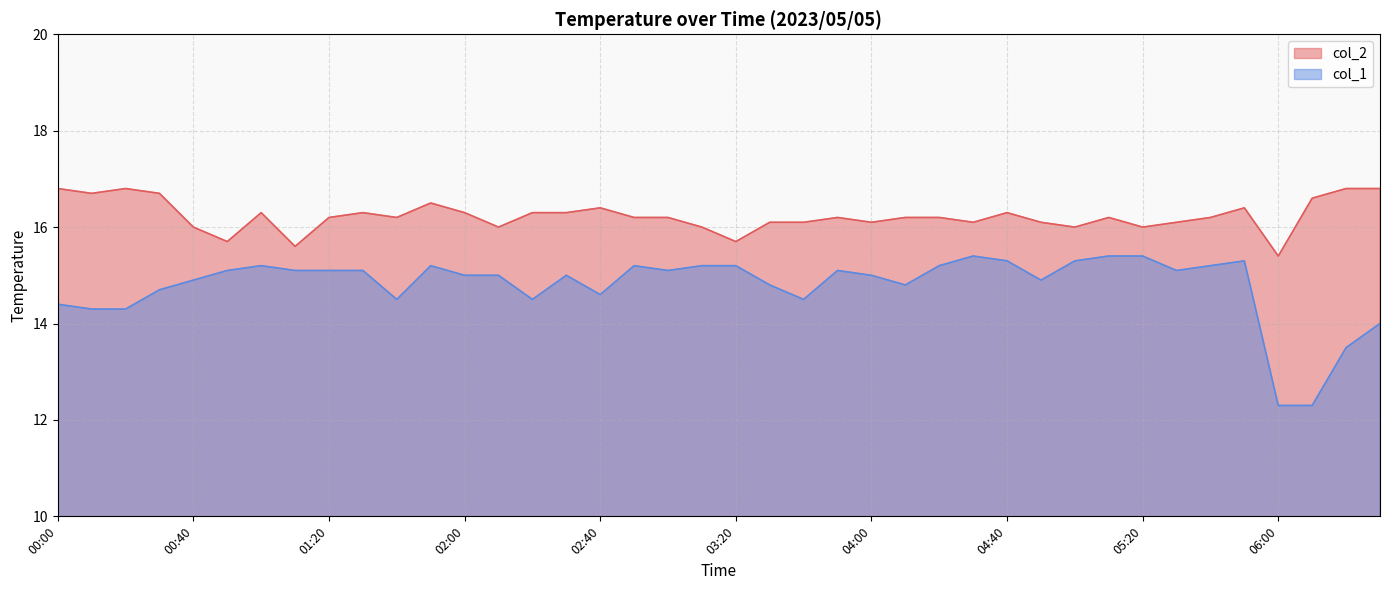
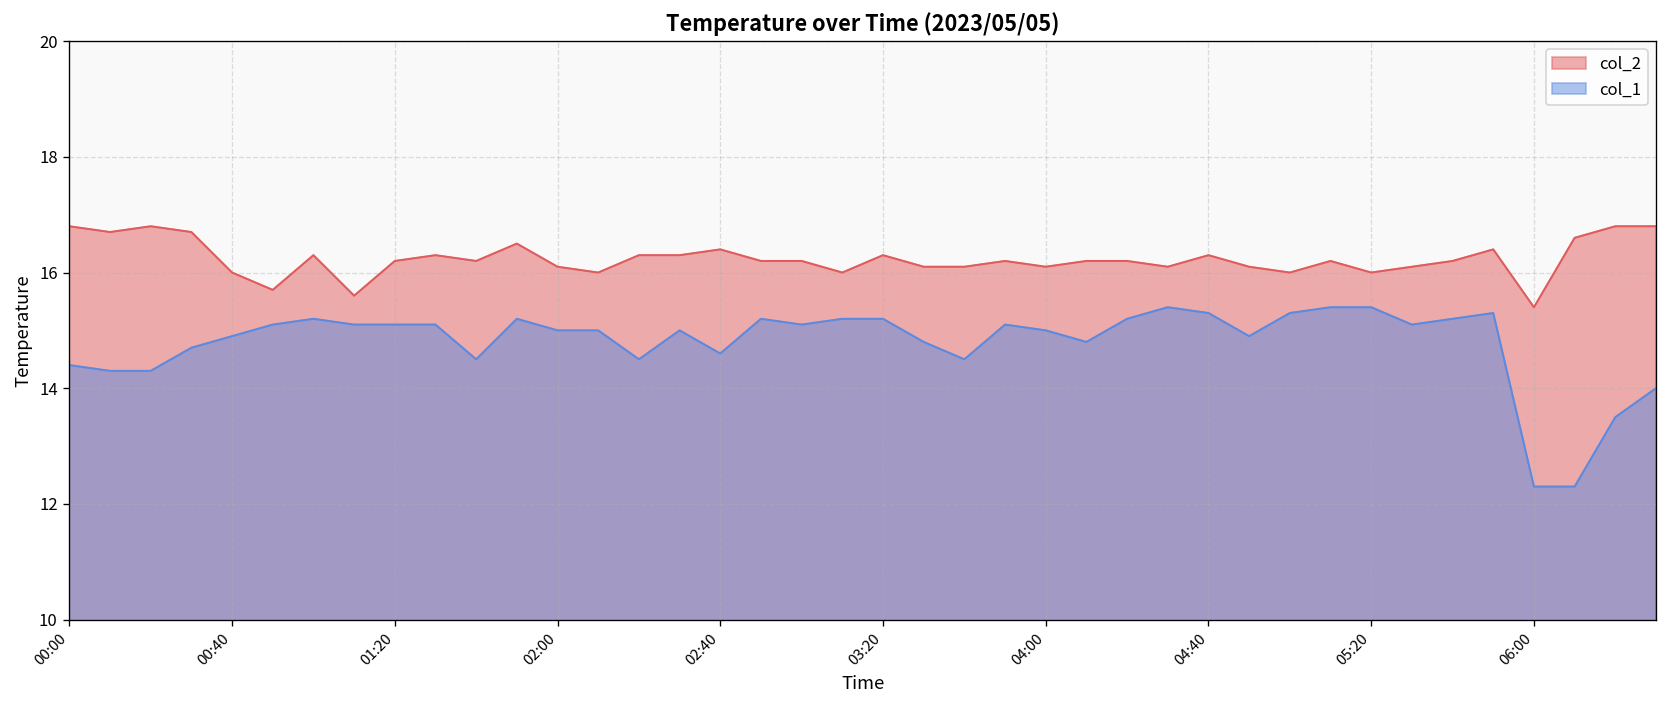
col_2, 02:00: 16.3 -> 16.1
col_2, 03:20: 15.7 -> 16.3
